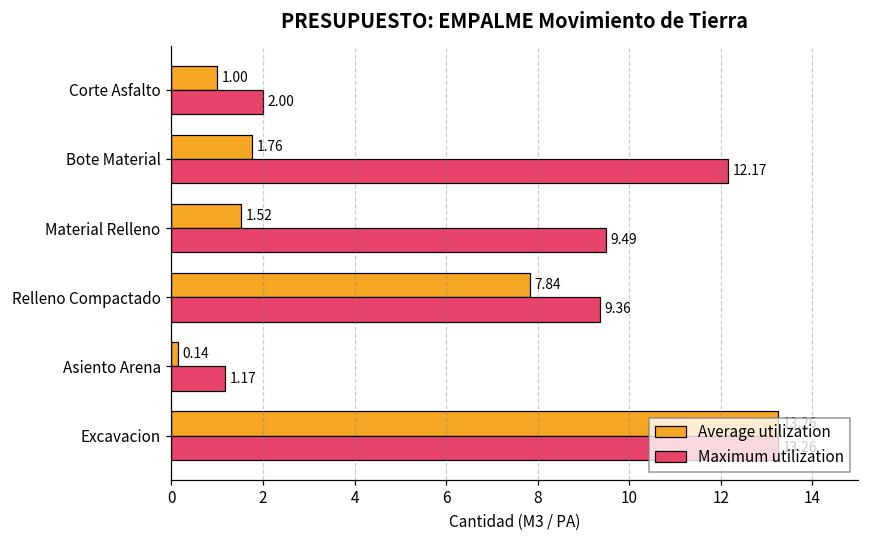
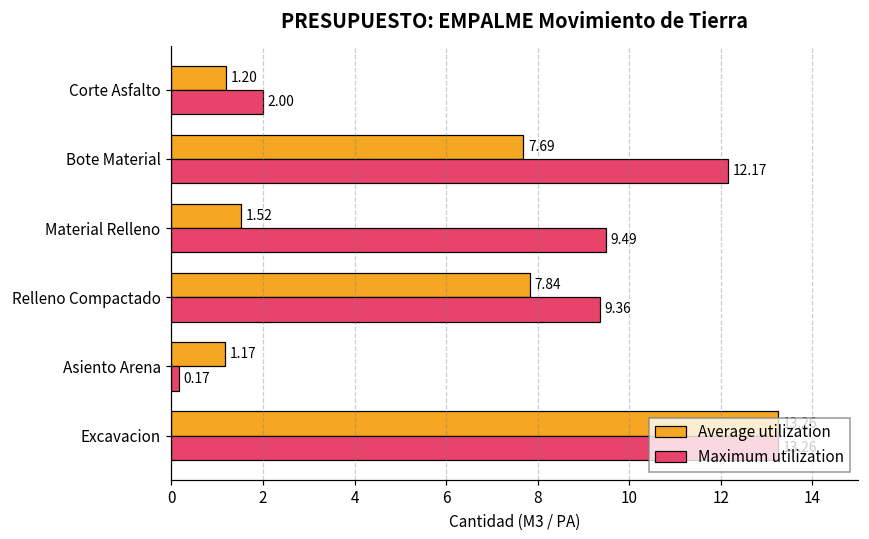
Average utilization, Corte Asfalto: 1.00 -> 1.20
Average utilization, Bote Material: 1.76 -> 7.69
Average utilization, Asiento Arena: 0.14 -> 1.17
Maximum utilization, Asiento Arena: 1.17 -> 0.17
